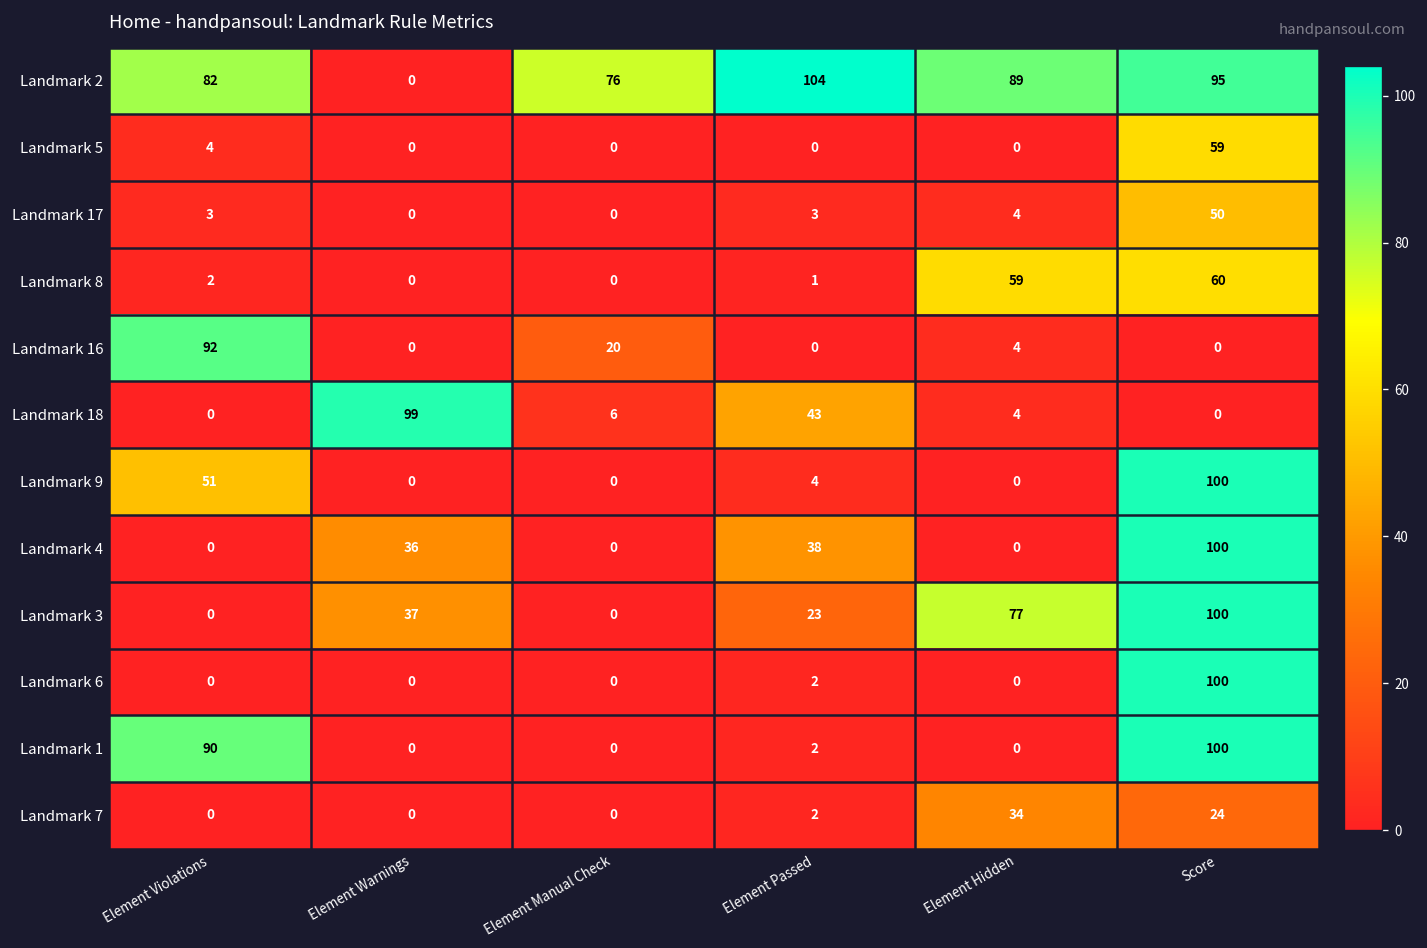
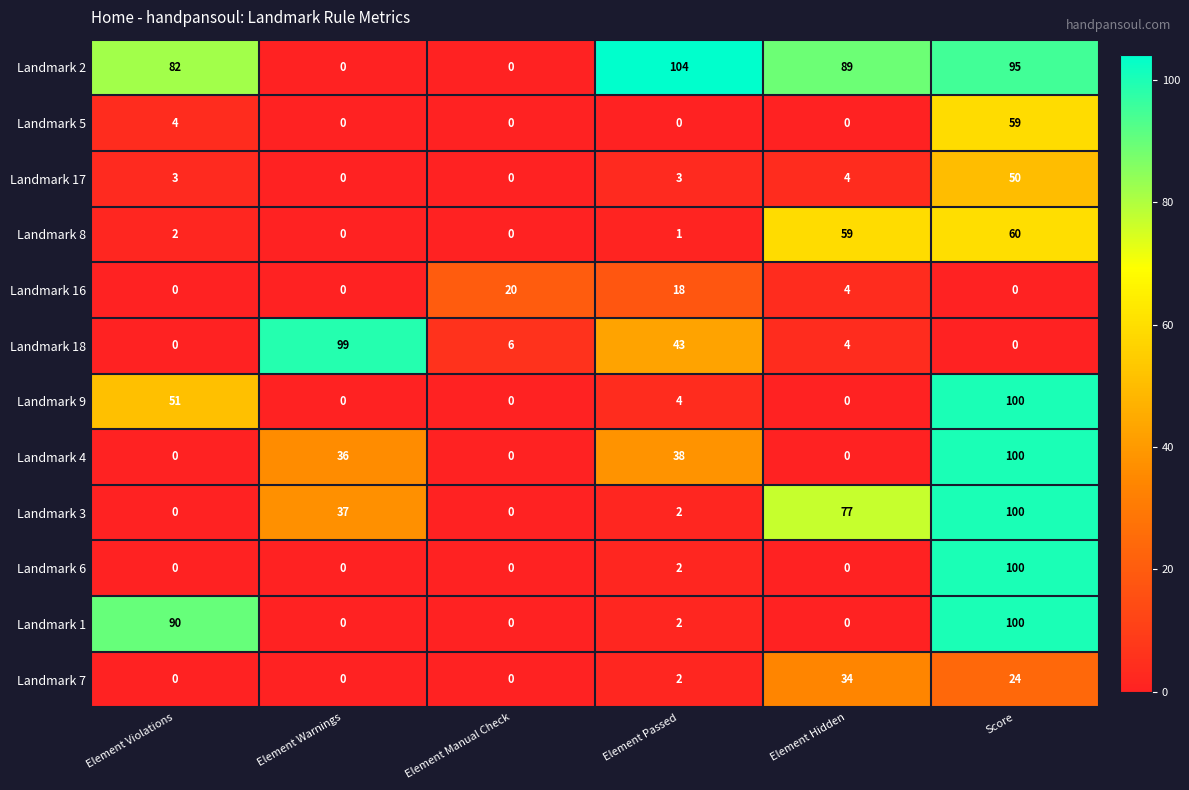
Landmark 2, Element Manual Check: 76 -> 0
Landmark 16, Element Violations: 92 -> 0
Landmark 16, Element Passed: 0 -> 18
Landmark 3, Element Passed: 23 -> 2
